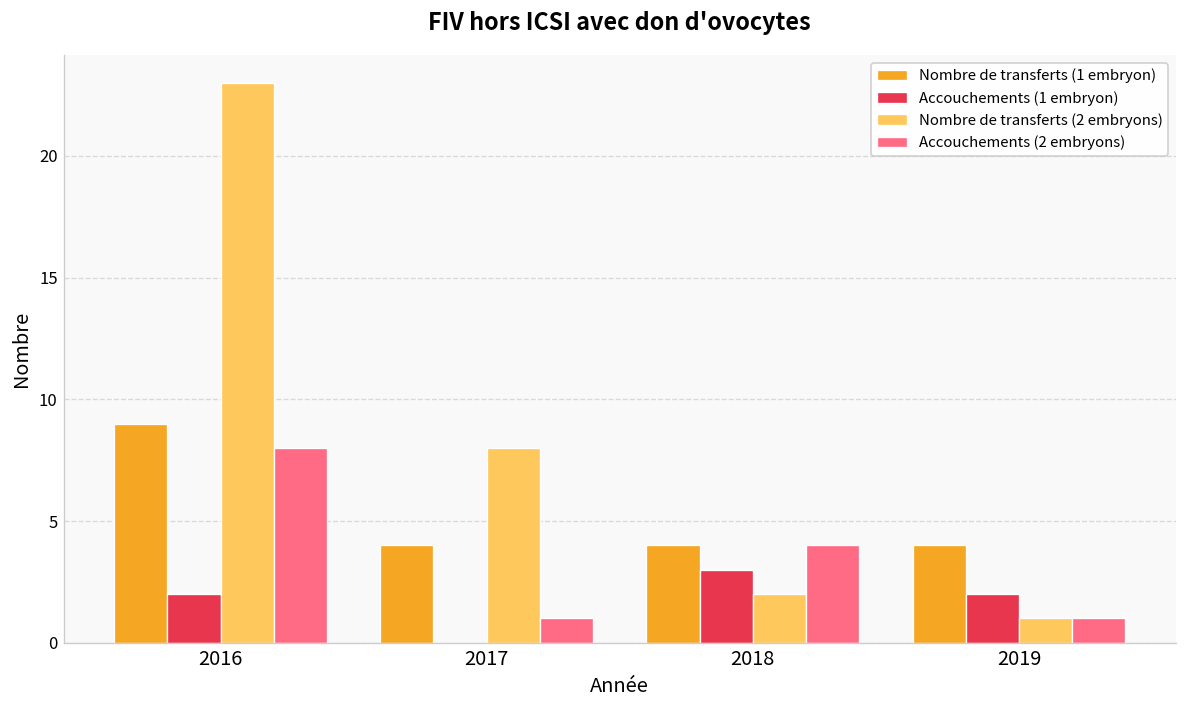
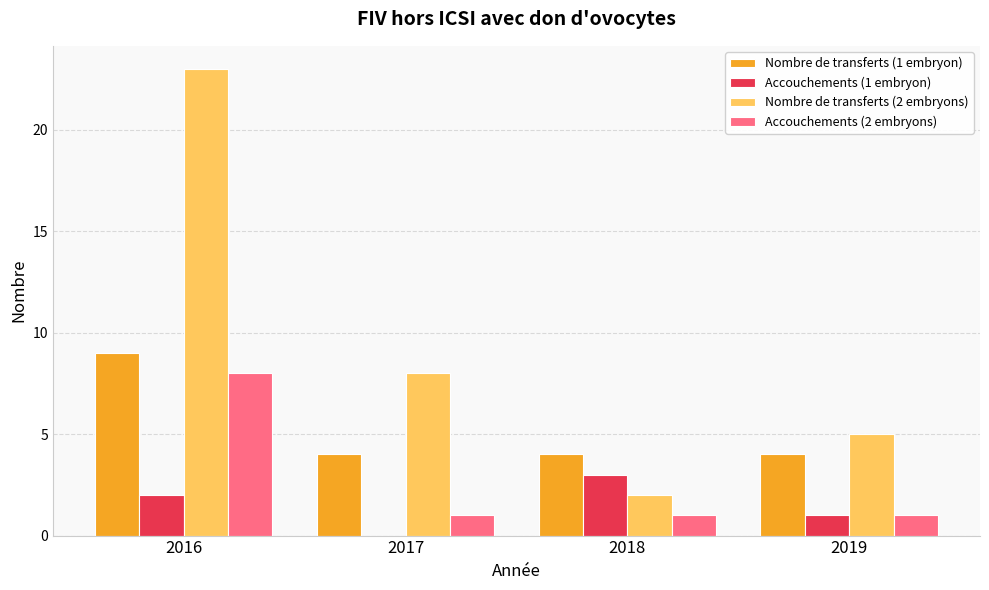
Accouchements (2 embryons), 2018: 4 -> 1
Accouchements (1 embryon), 2019: 2 -> 1
Nombre de transferts (2 embryons), 2019: 1 -> 5
